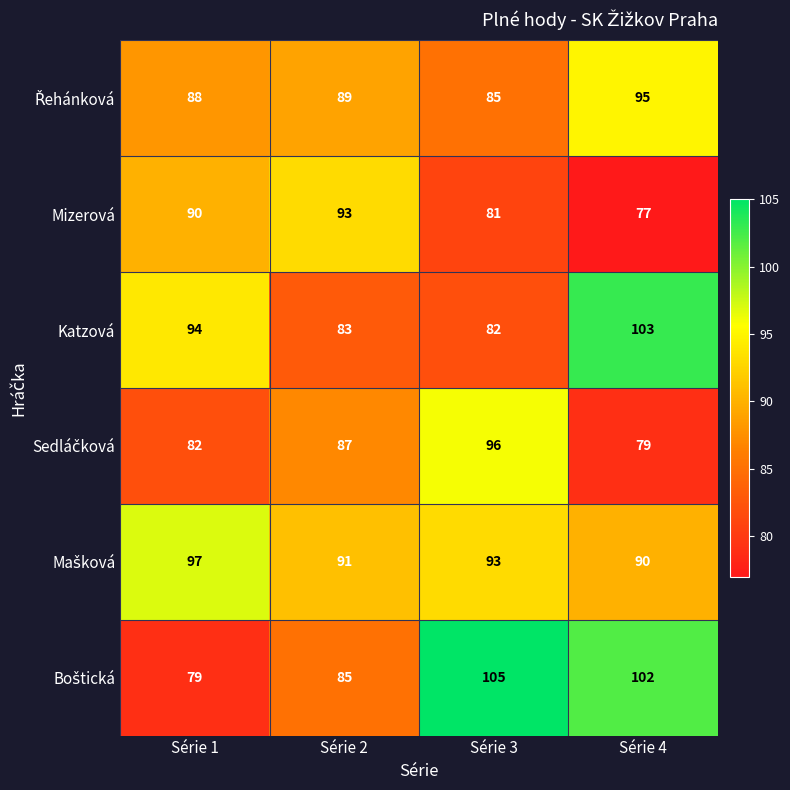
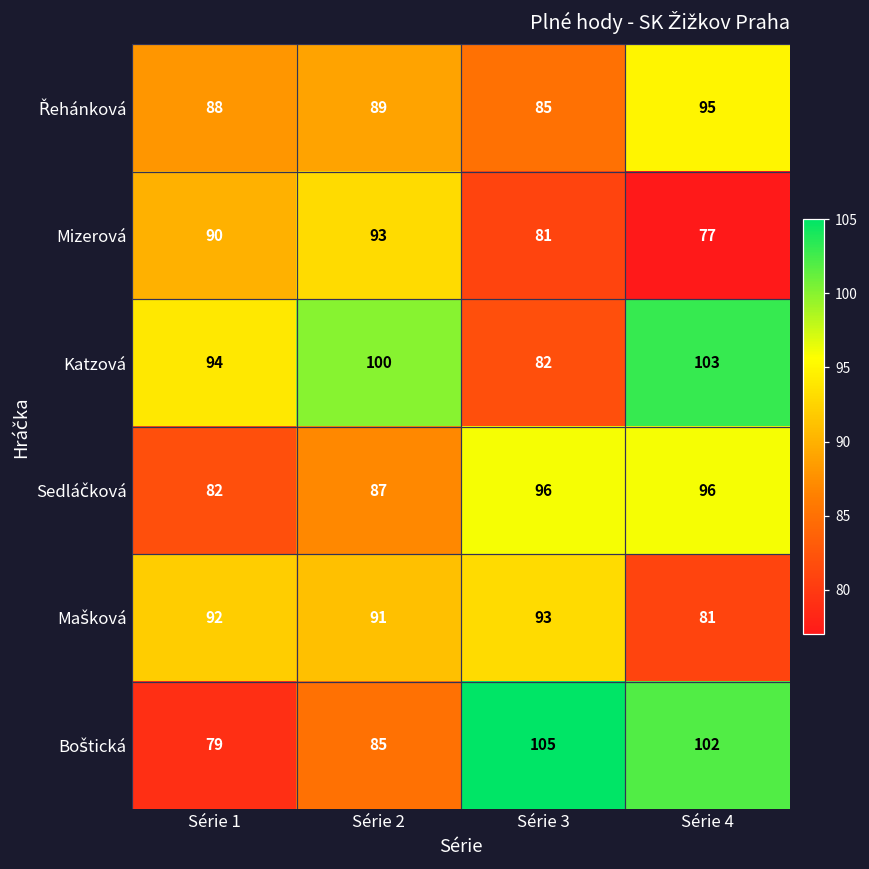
Katzová, Série 2: 83 -> 100
Sedláčková, Série 4: 79 -> 96
Mašková, Série 1: 97 -> 92
Mašková, Série 4: 90 -> 81
